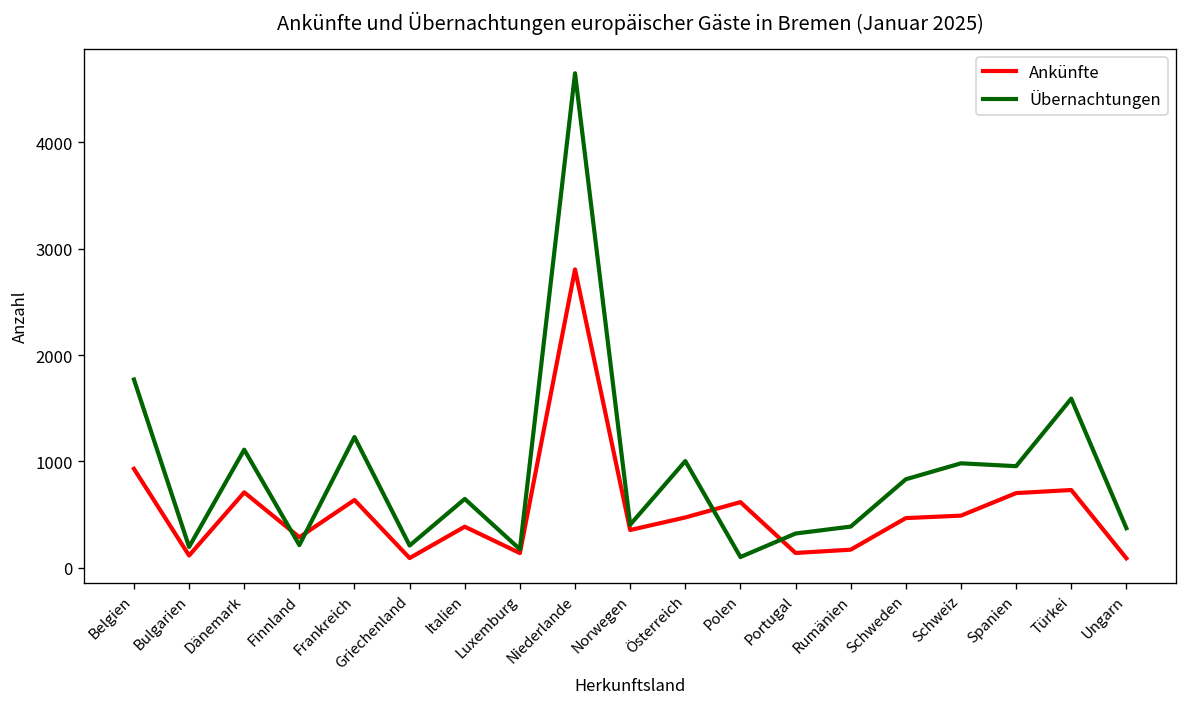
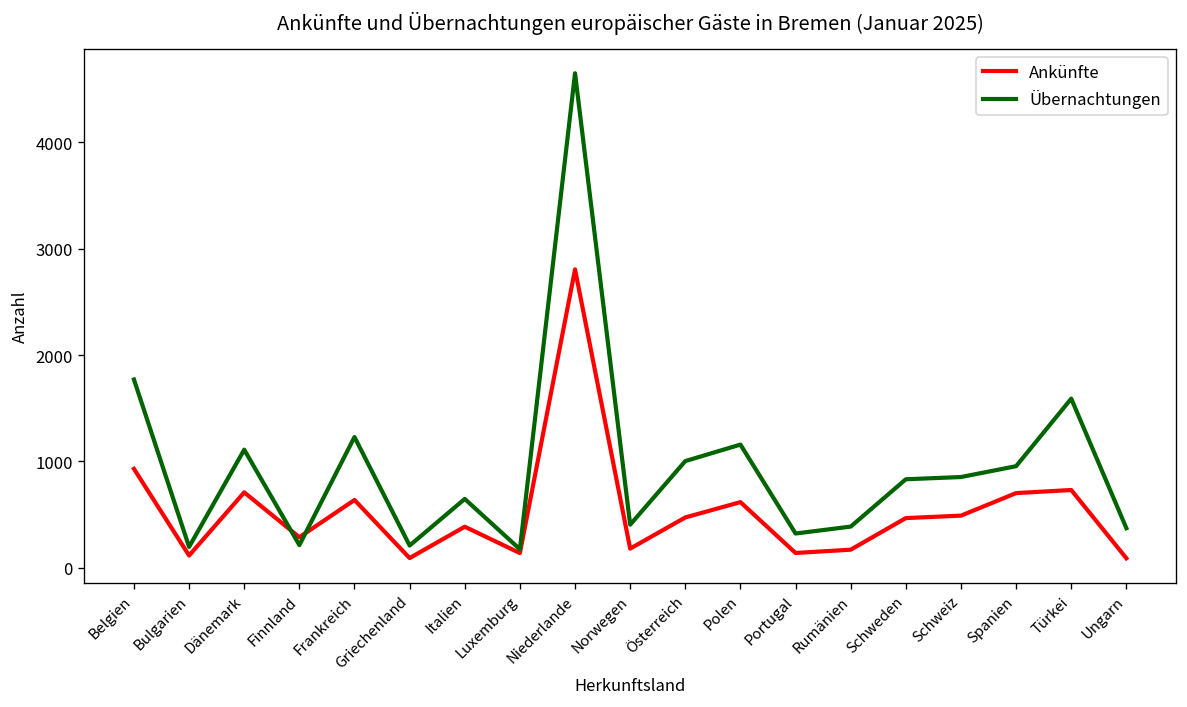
Ankünfte, Norwegen: 400 -> 200
Übernachtungen, Polen: 100 -> 1200
Übernachtungen, Schweiz: 1000 -> 900
